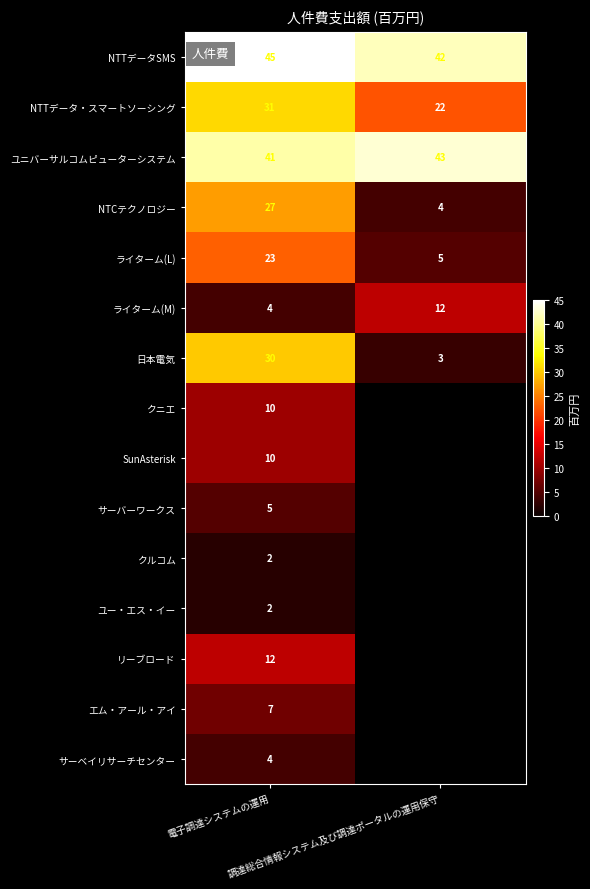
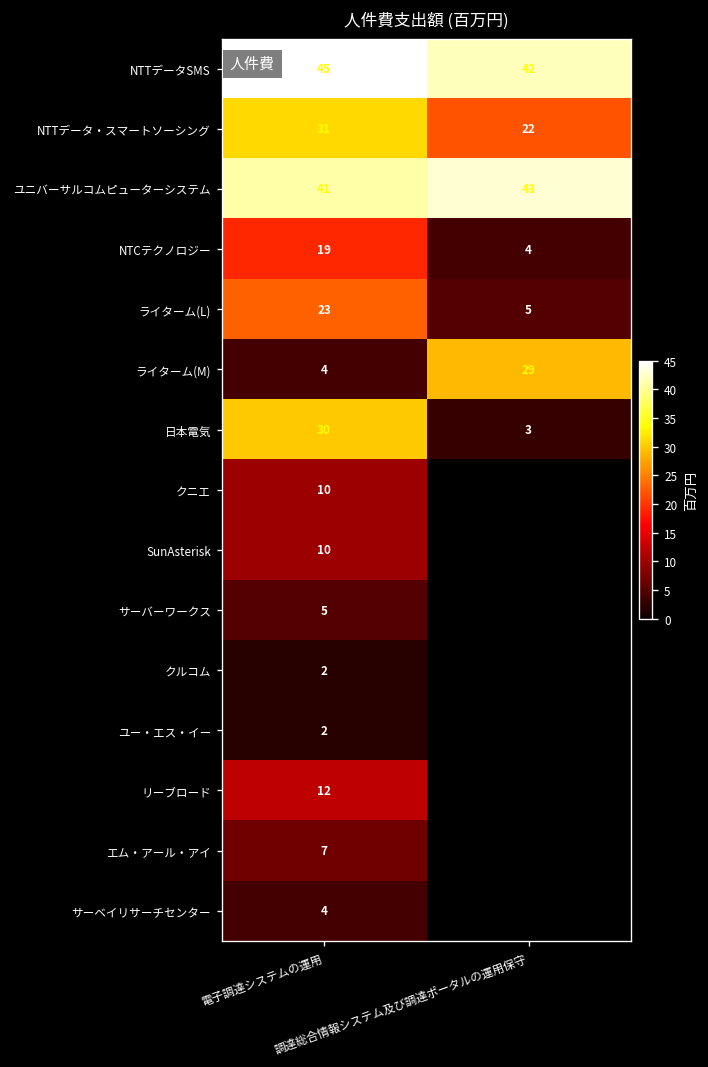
NTCテクノロジー, 電子調達システムの運用: 27 -> 19
ライターム(M), 調達総合情報システム及び調達ポータルの運用保守: 12 -> 29
